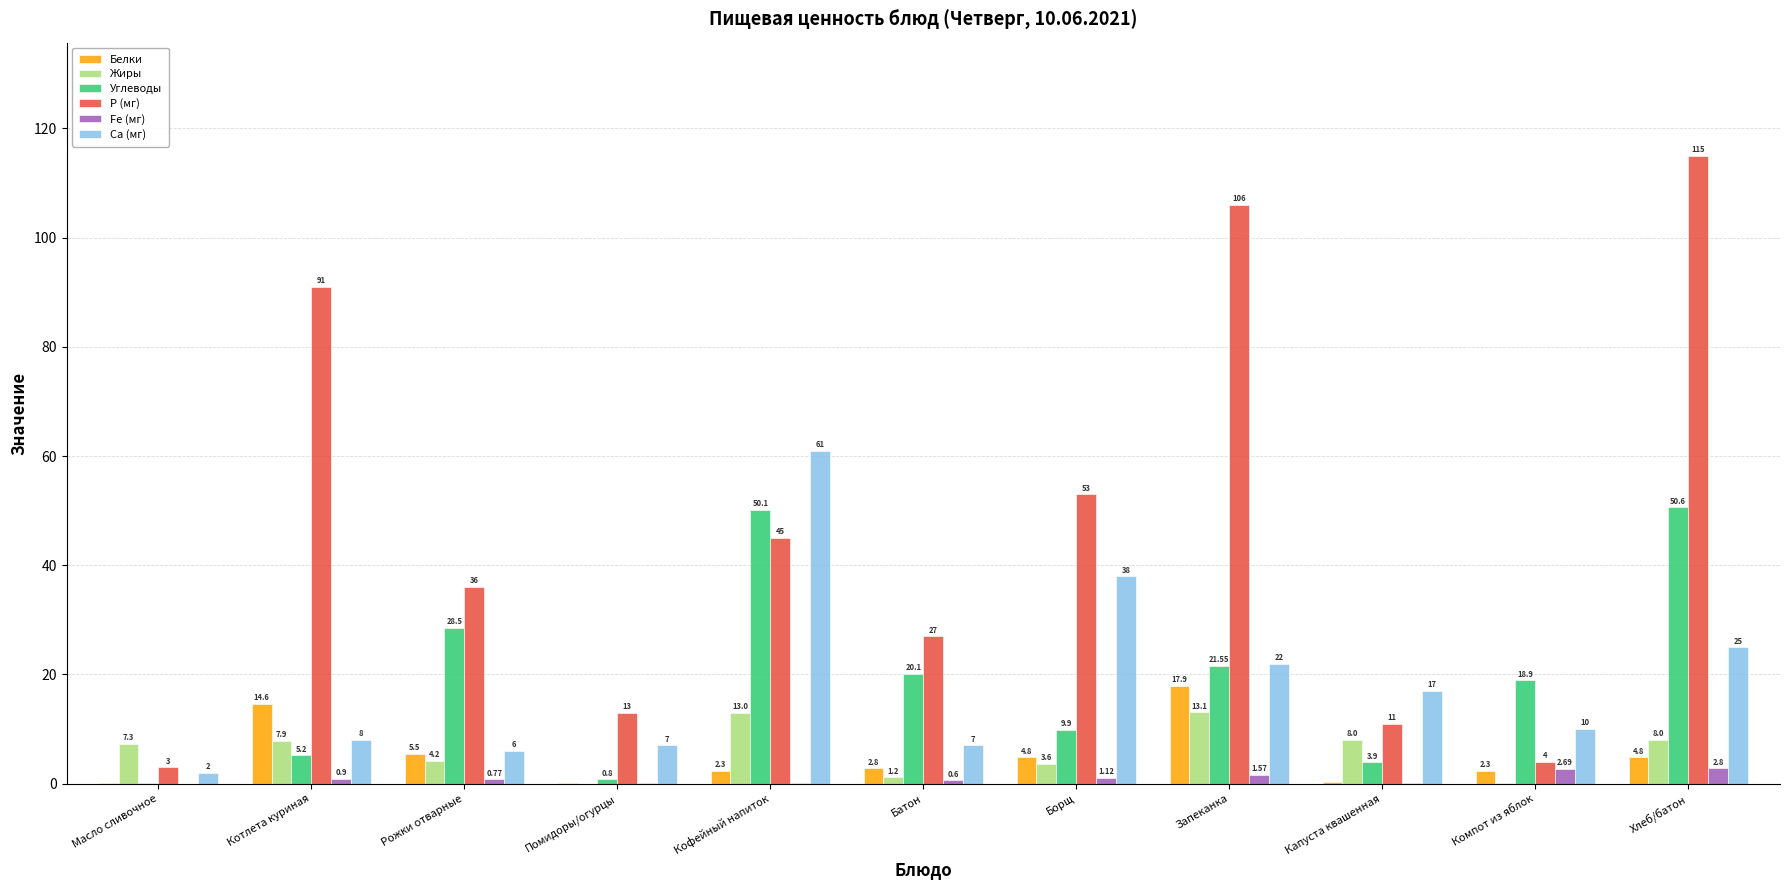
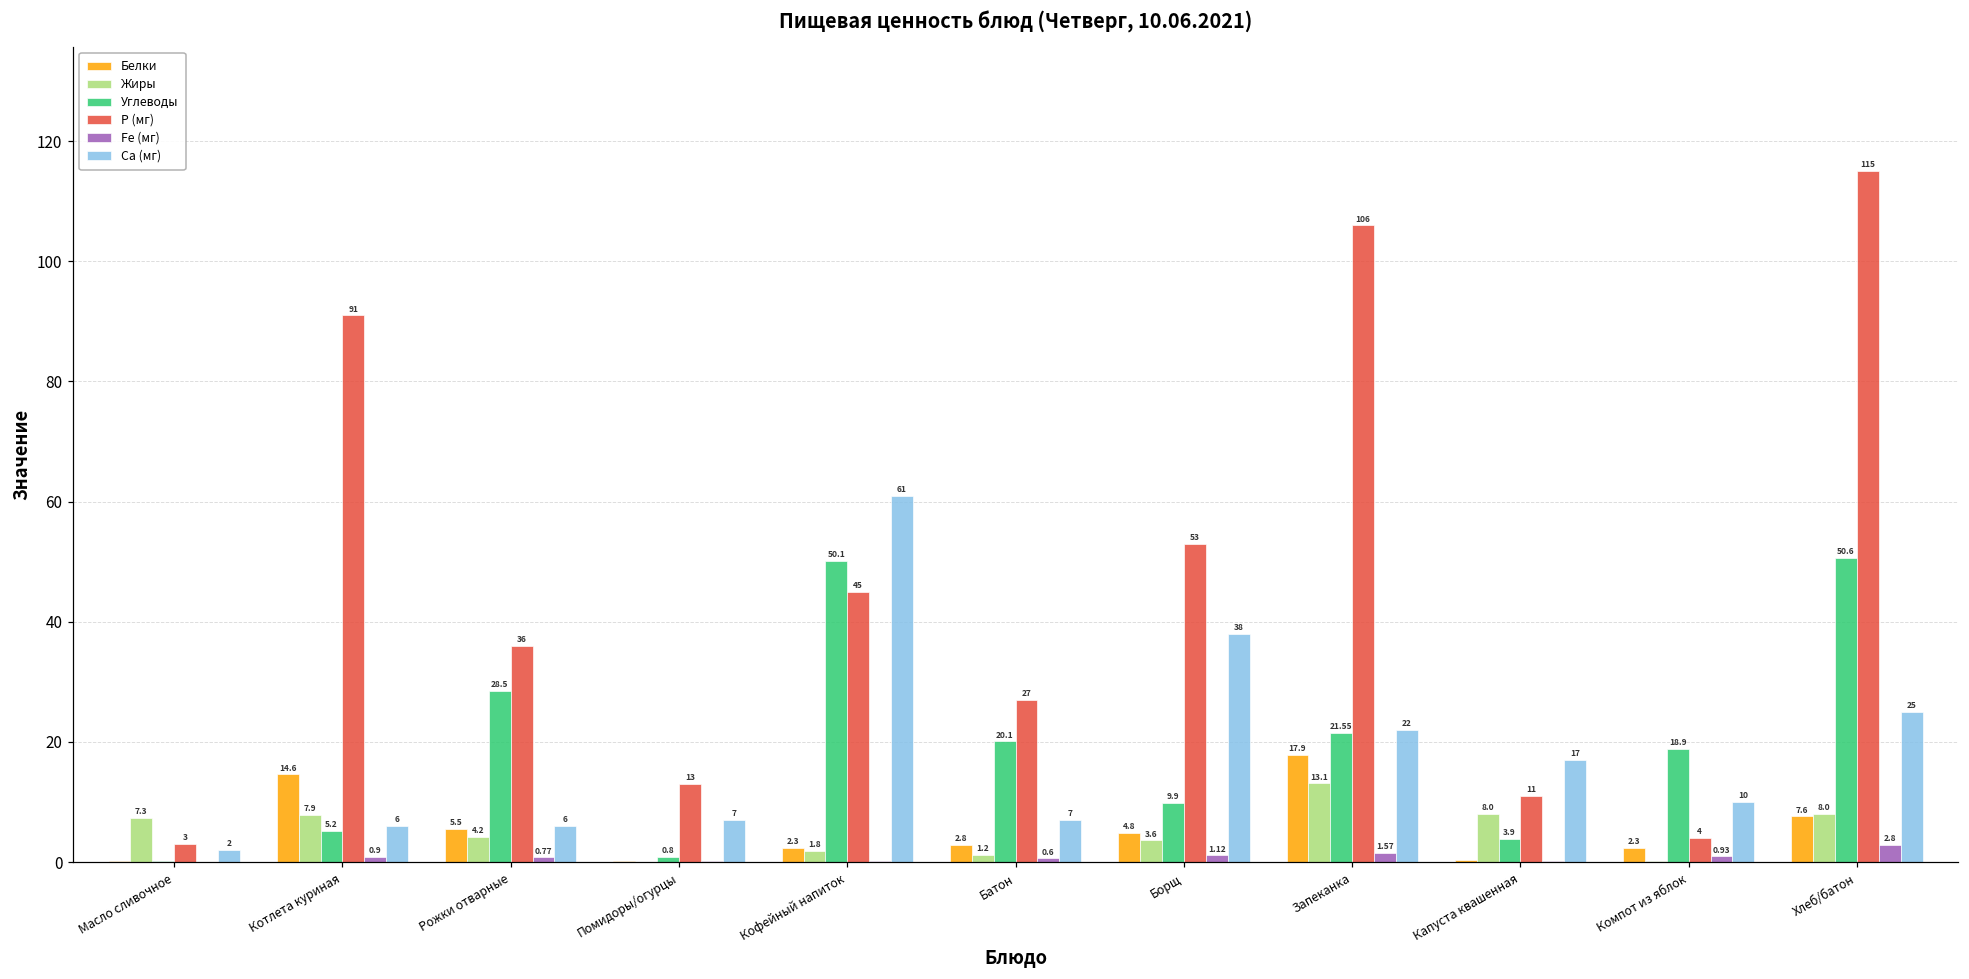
Ca (мг), Котлета куриная: 8 -> 6
Жиры, Кофейный напиток: 13.0 -> 1.8
Fe (мг), Компот из яблок: 2.69 -> 0.93
Белки, Хлеб/батон: 4.8 -> 7.6
